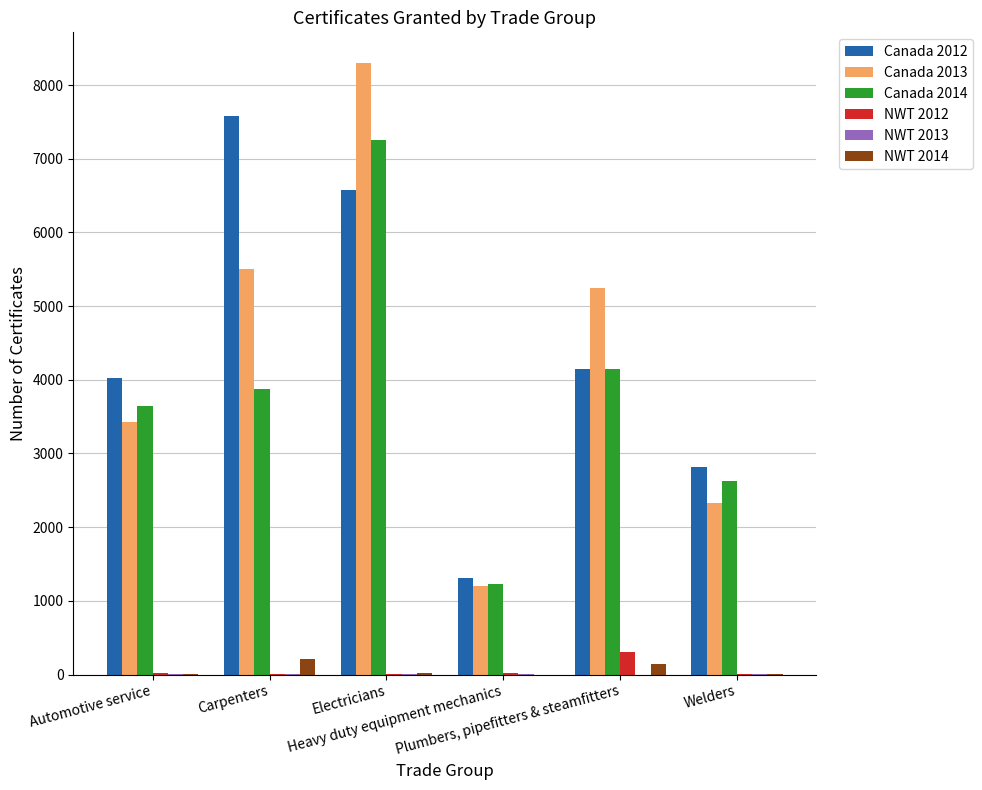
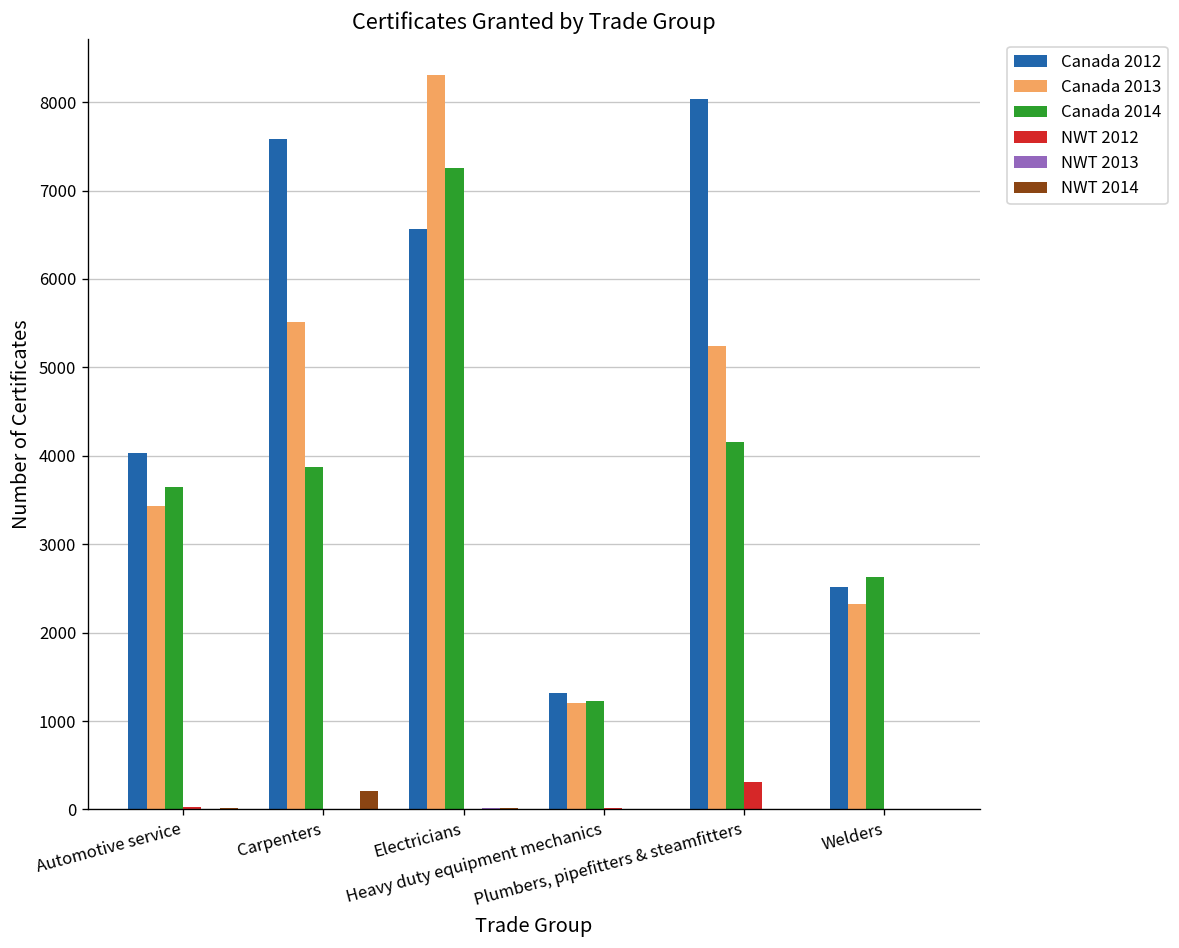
Canada 2012, Plumbers, pipefitters & steamfitters: 4100 -> 8000
NWT 2014, Plumbers, pipefitters & steamfitters: 100 -> 0
Canada 2012, Welders: 2800 -> 2500
